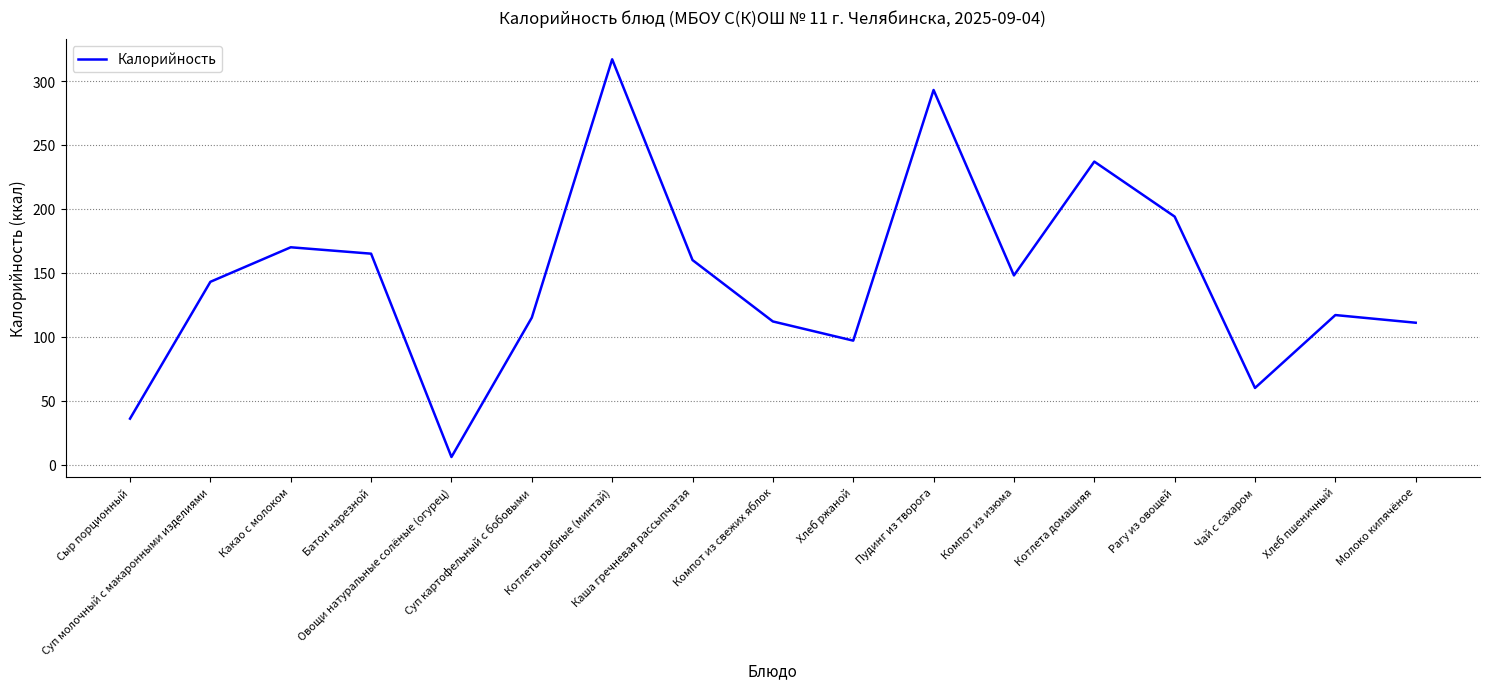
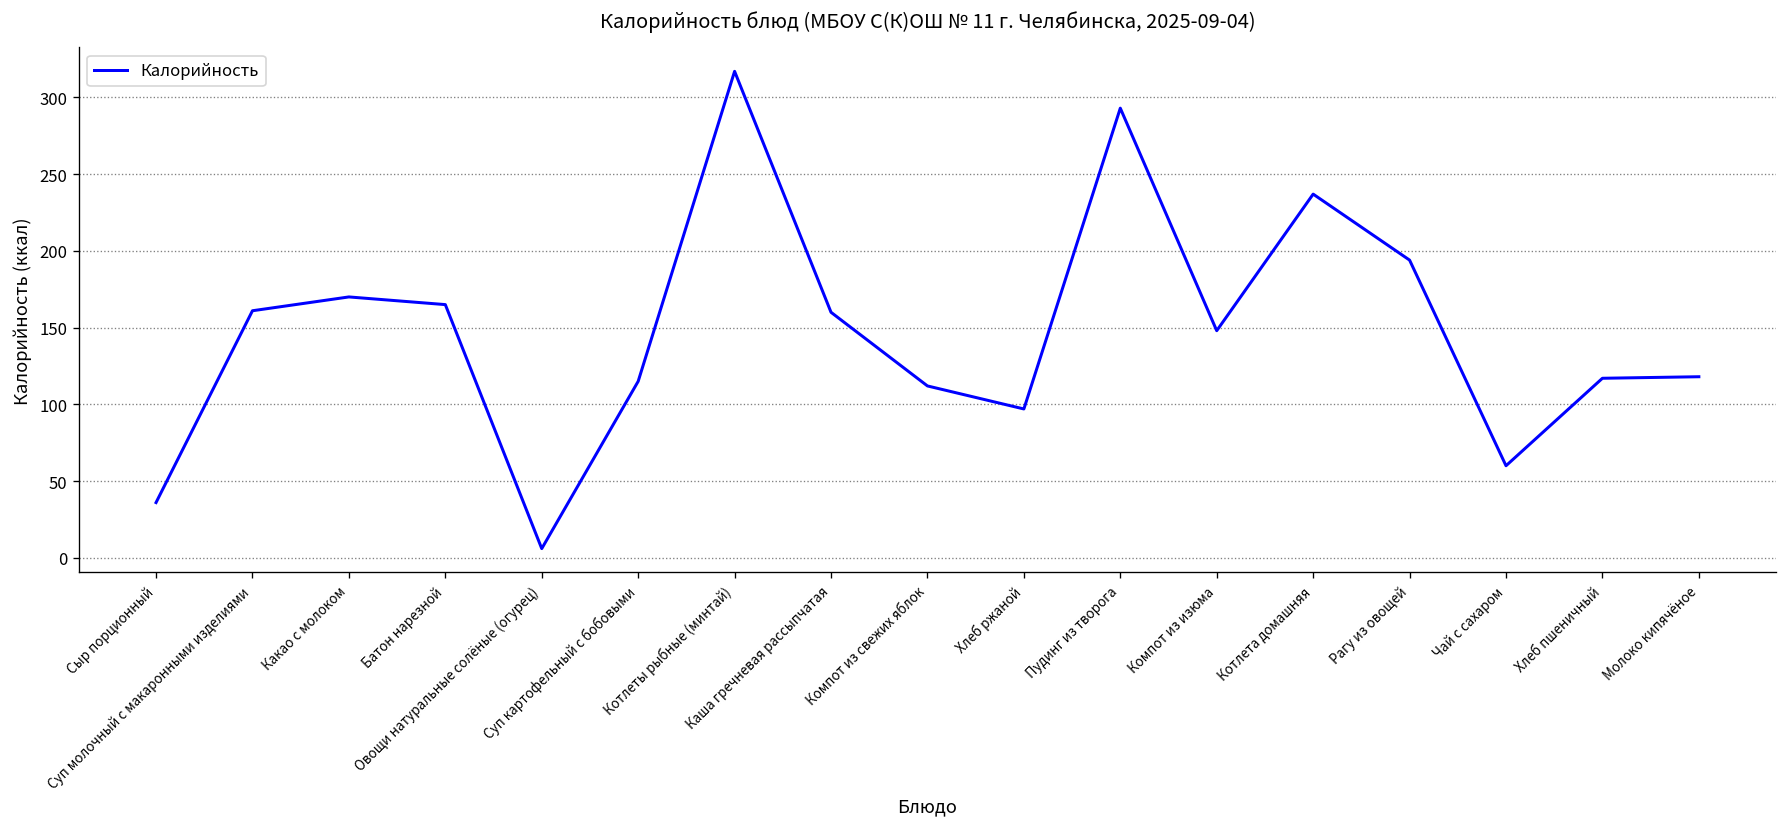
Суп молочный с макаронными изделиями: 143 -> 161
Молоко кипячёное: 111 -> 118
